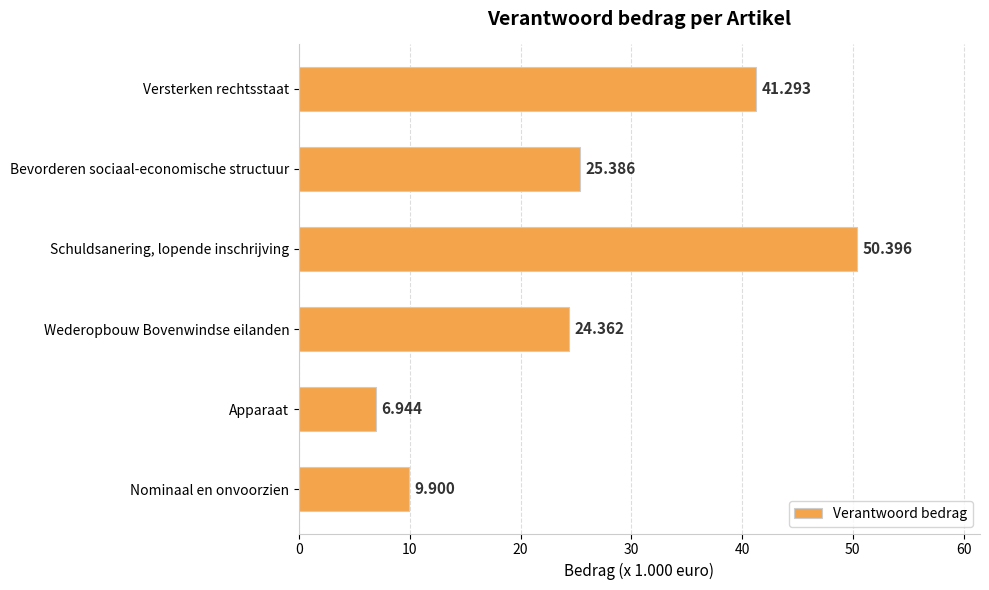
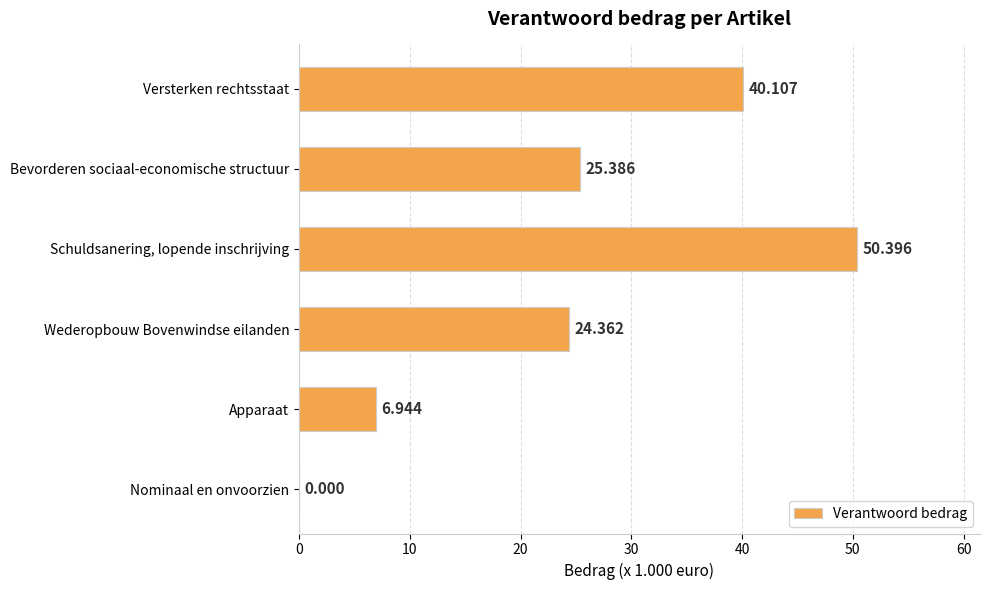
Versterken rechtsstaat: 41.293 -> 40.107
Nominaal en onvoorzien: 9.900 -> 0.000
